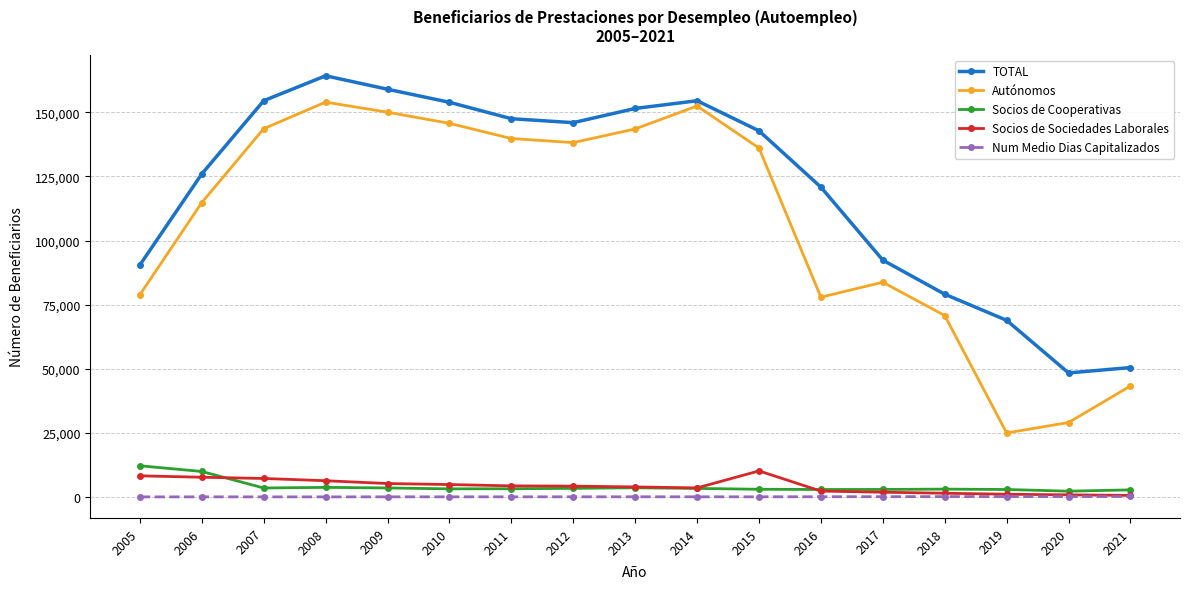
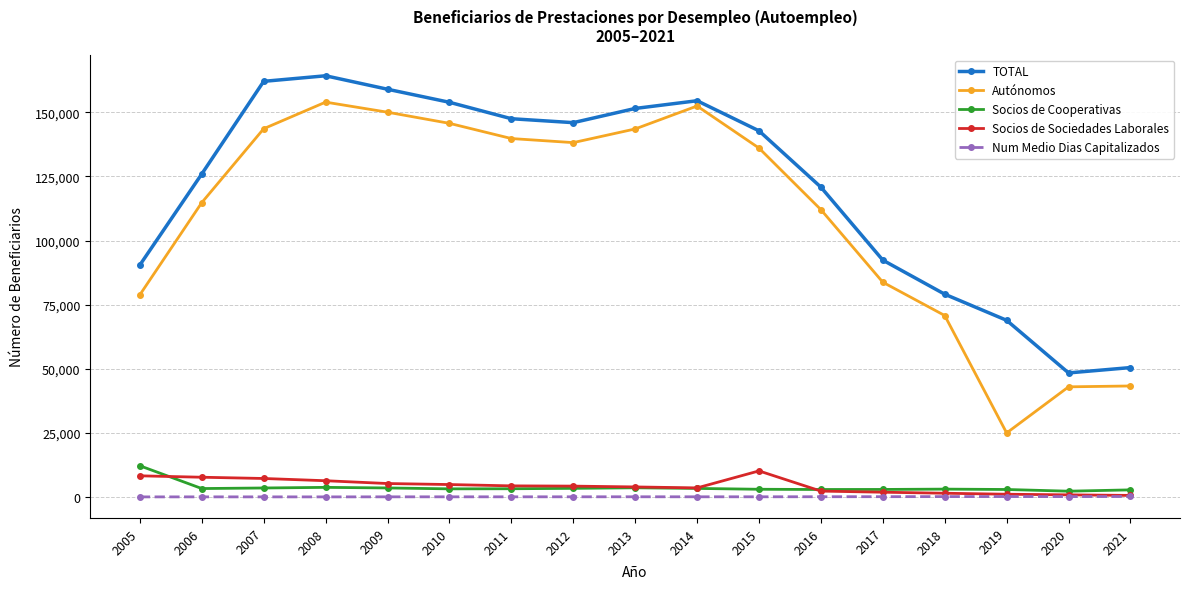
Socios de Cooperativas, 2006: 10,000 -> 3,000
TOTAL, 2007: 154,000 -> 162,000
Autónomos, 2016: 78,000 -> 112,000
Autónomos, 2020: 29,000 -> 43,000
